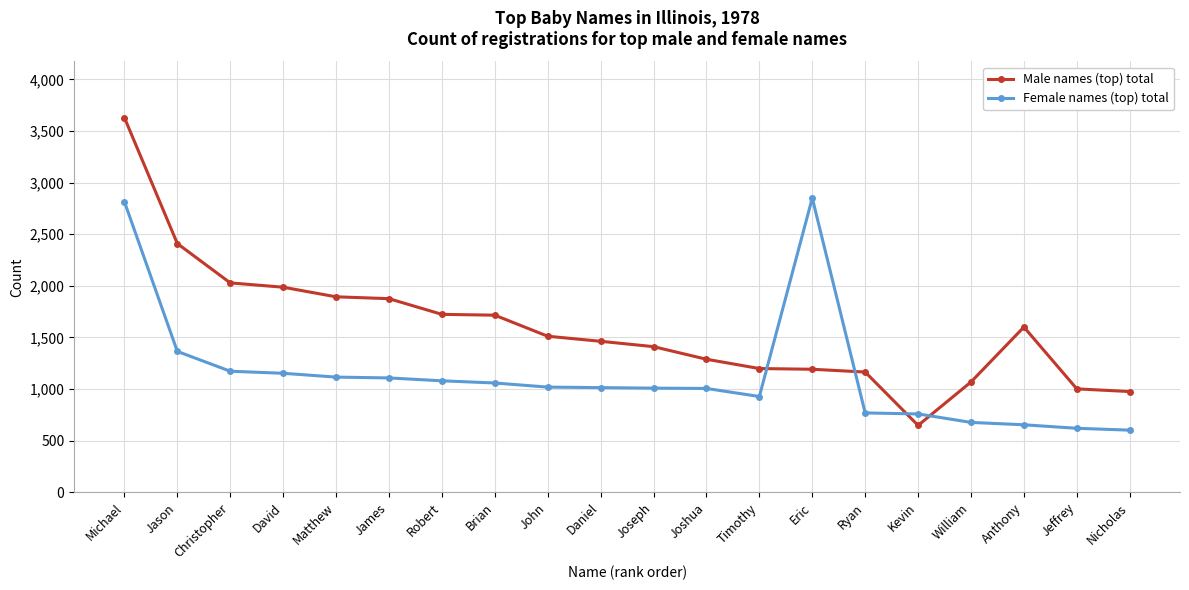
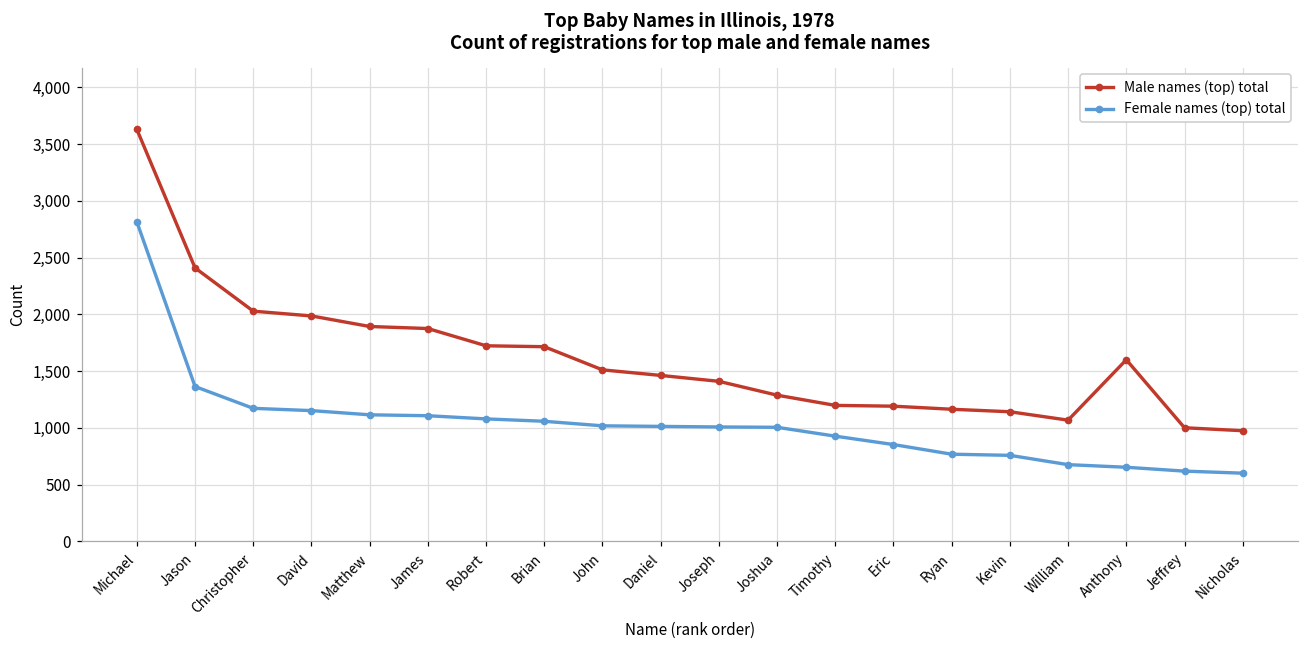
Female names (top) total, Eric: 2,850 -> 850
Male names (top) total, Kevin: 650 -> 1,140
